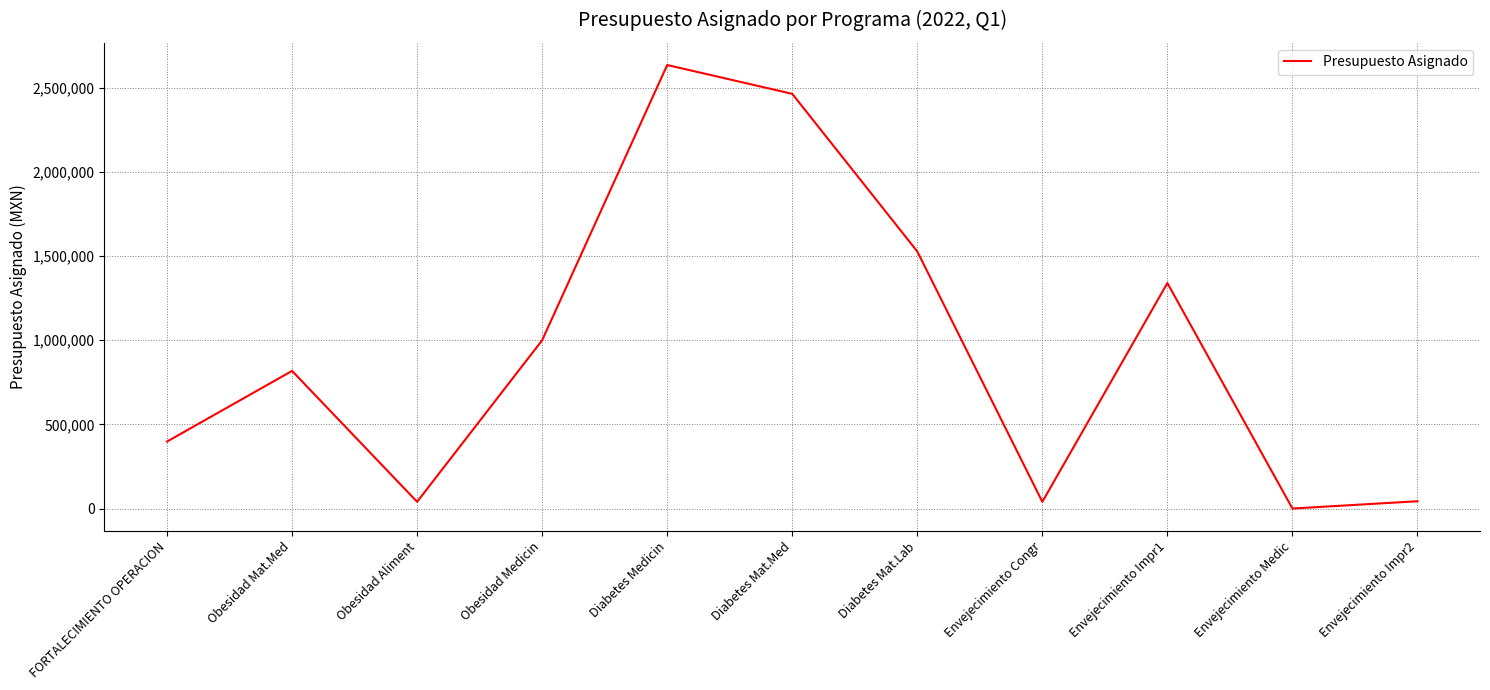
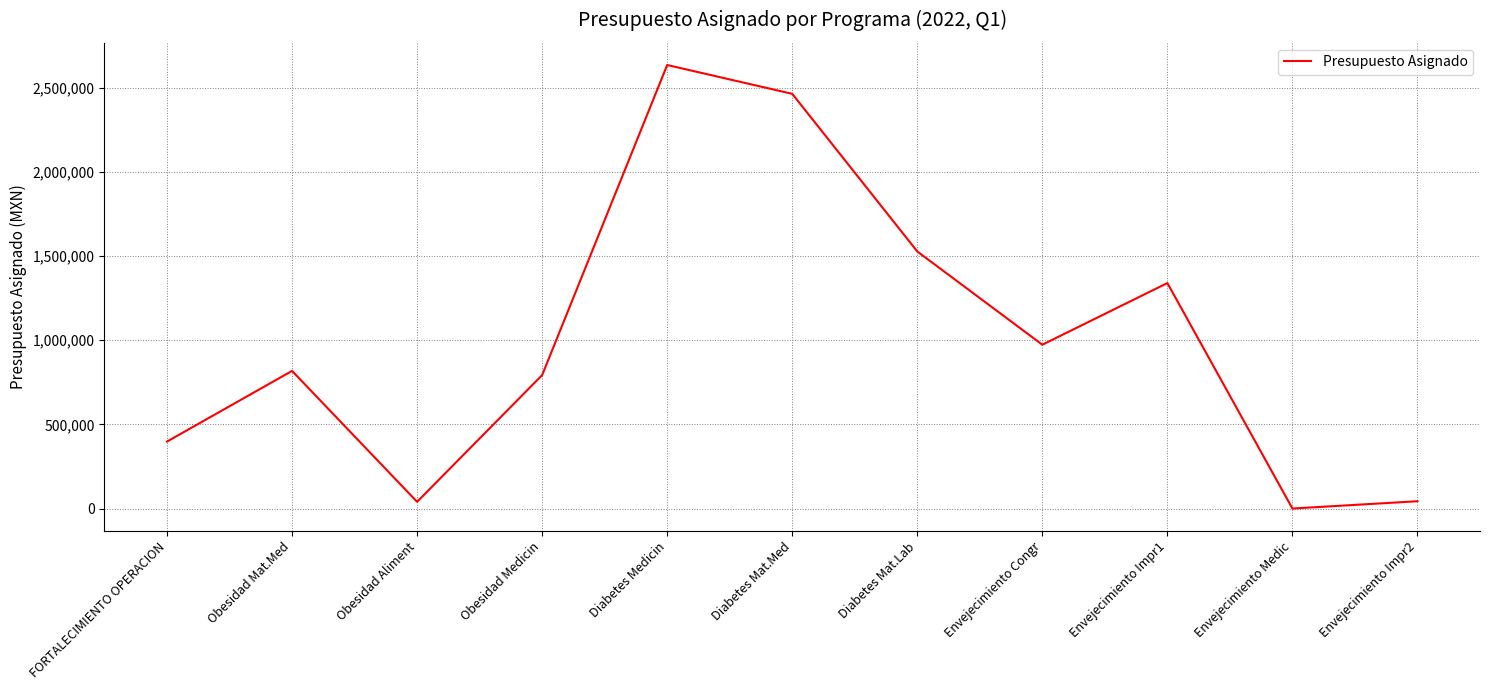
Obesidad Medicin: 1,000,000 -> 790,000
Envejecimiento Congr: 40,000 -> 970,000
